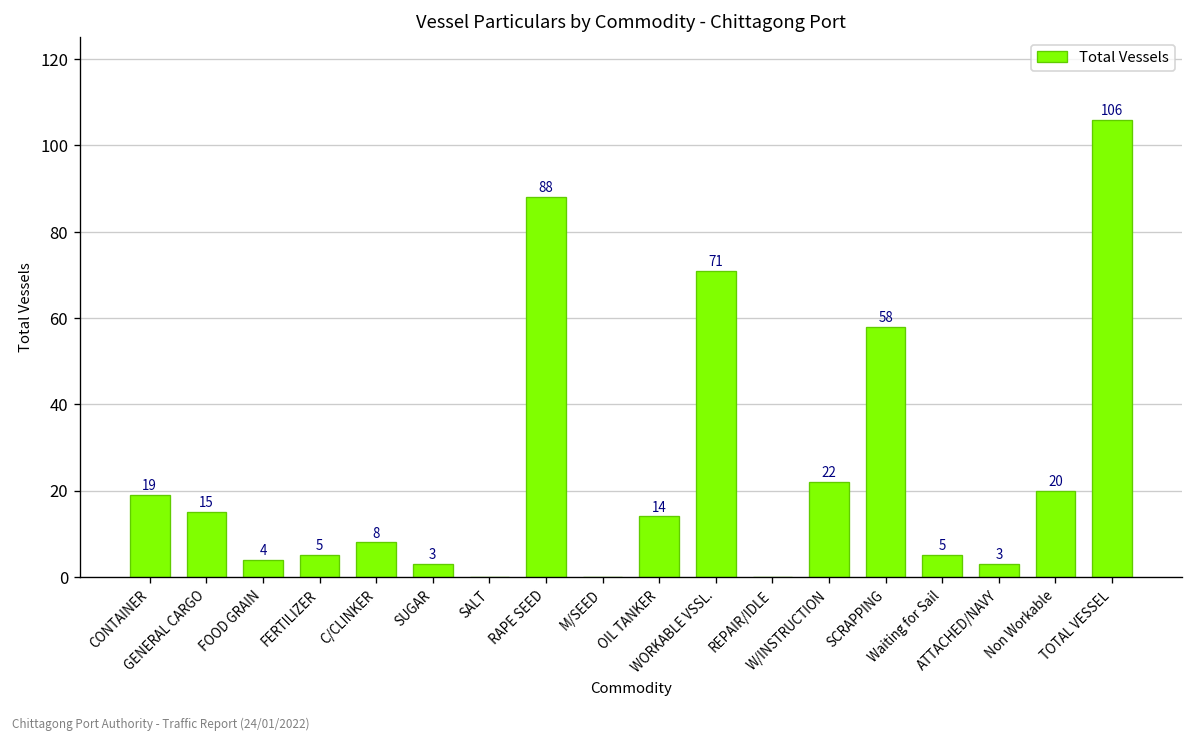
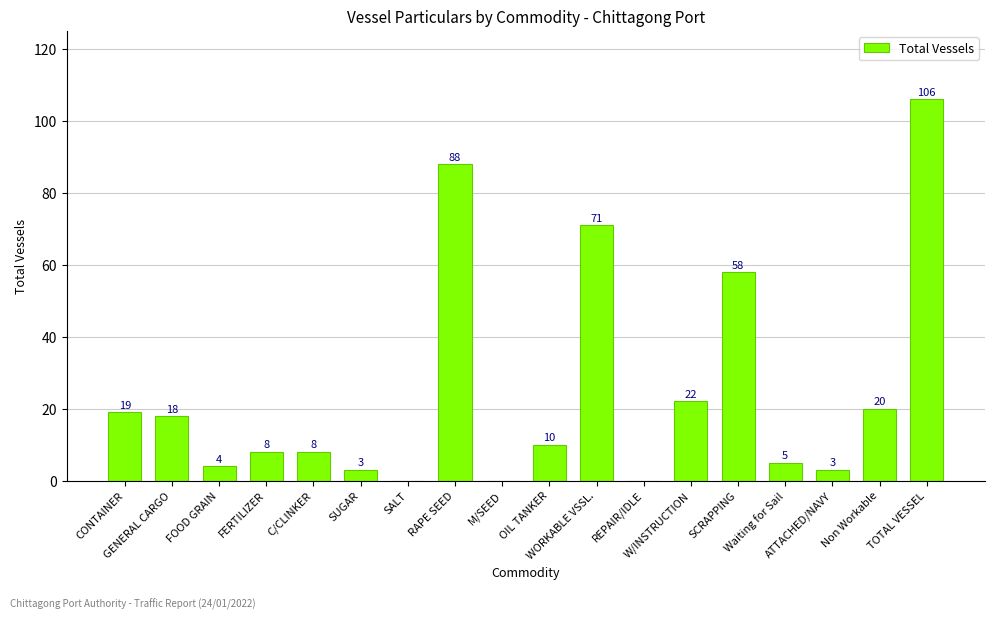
GENERAL CARGO: 15 -> 18
FERTILIZER: 5 -> 8
OIL TANKER: 14 -> 10
